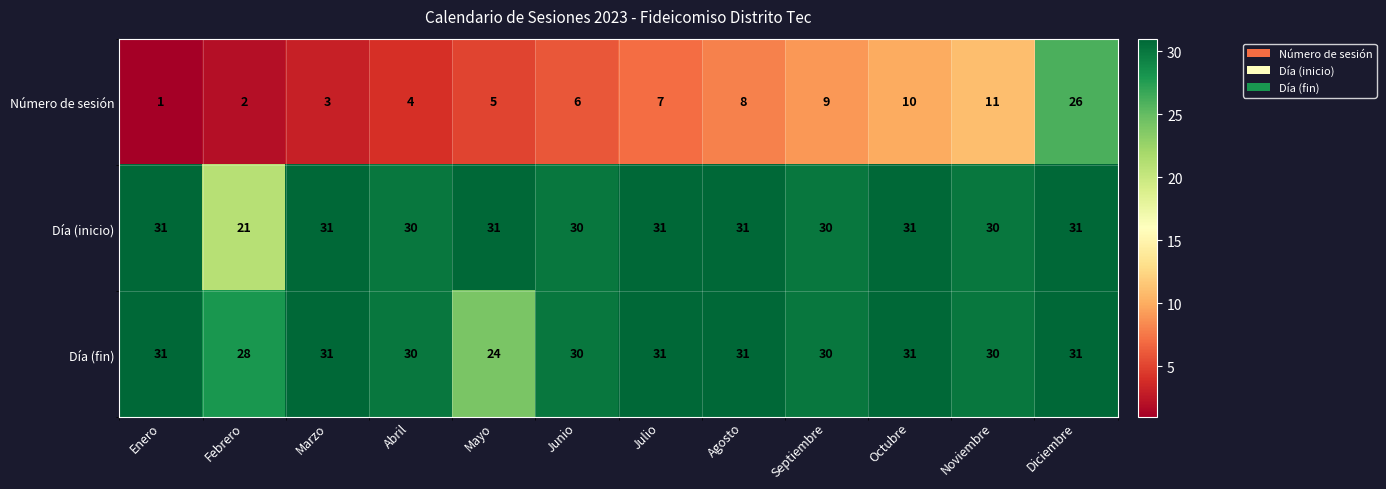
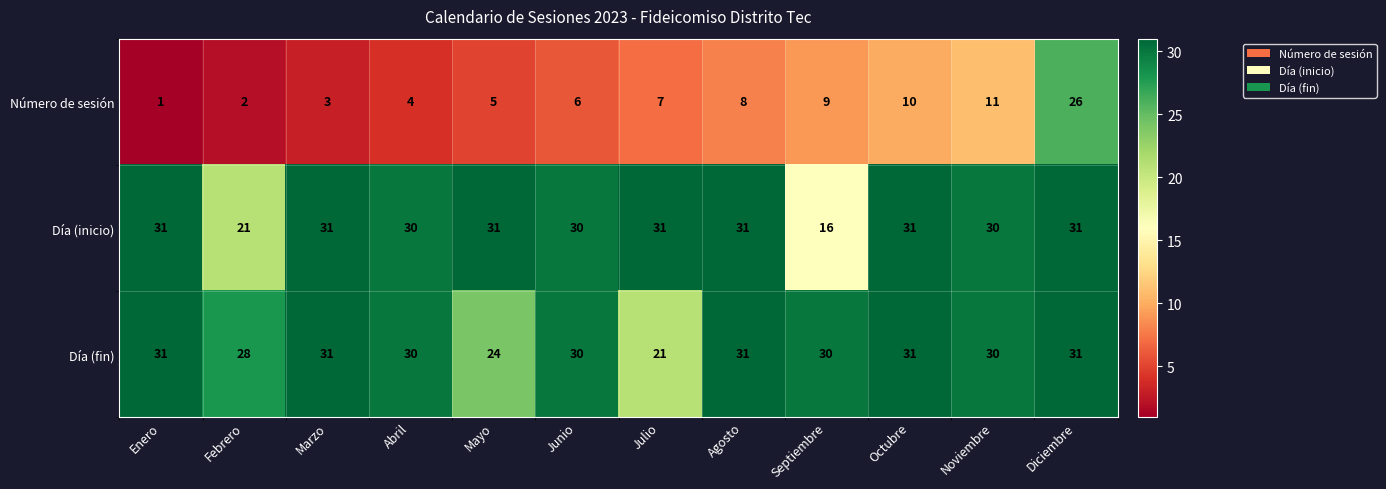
Día (inicio), Septiembre: 30 -> 16
Día (fin), Julio: 31 -> 21
